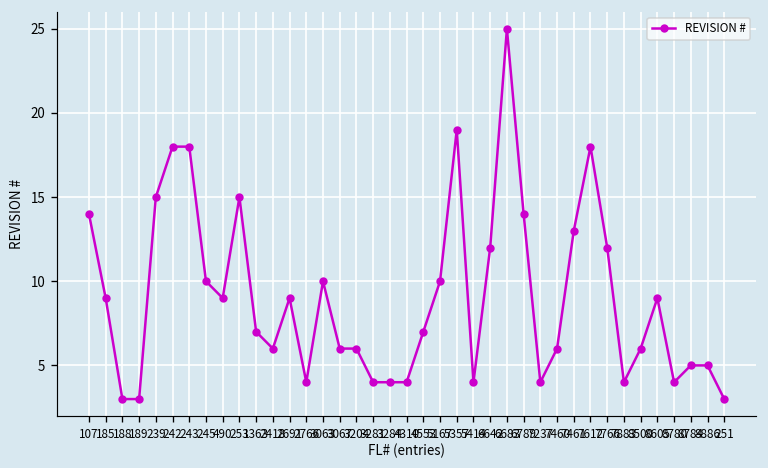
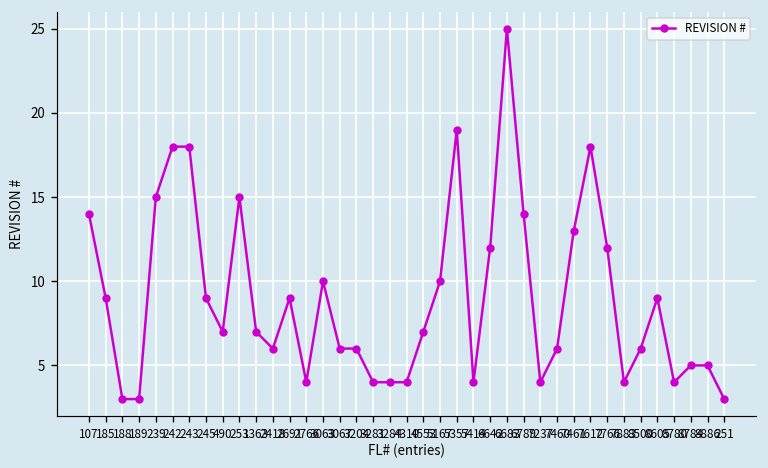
245: 10 -> 9
490: 9 -> 7
